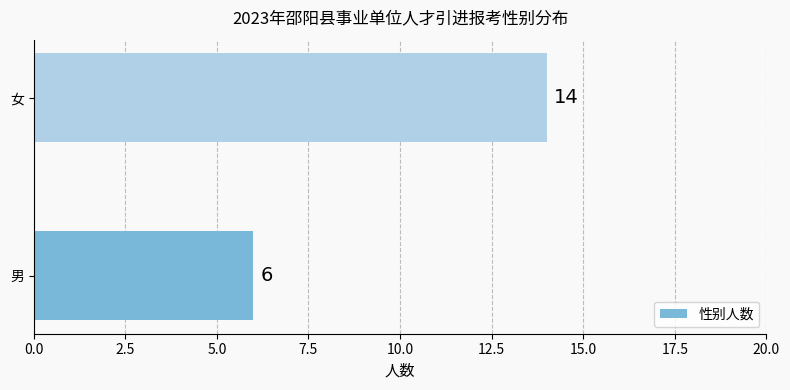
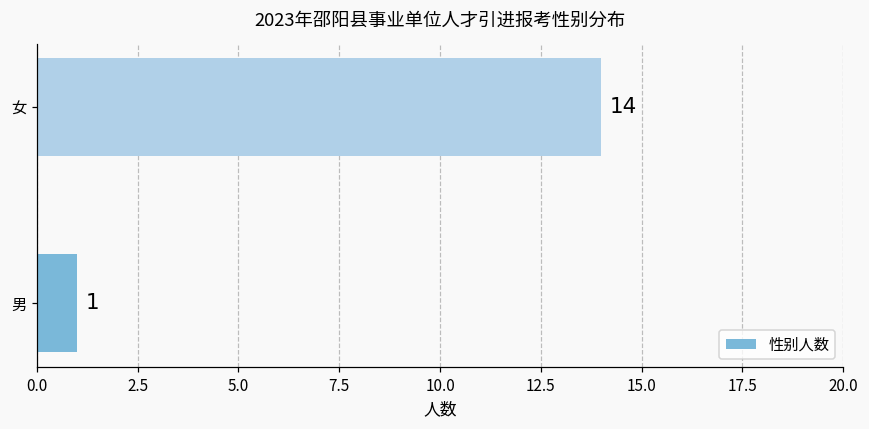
男: 6 -> 1
